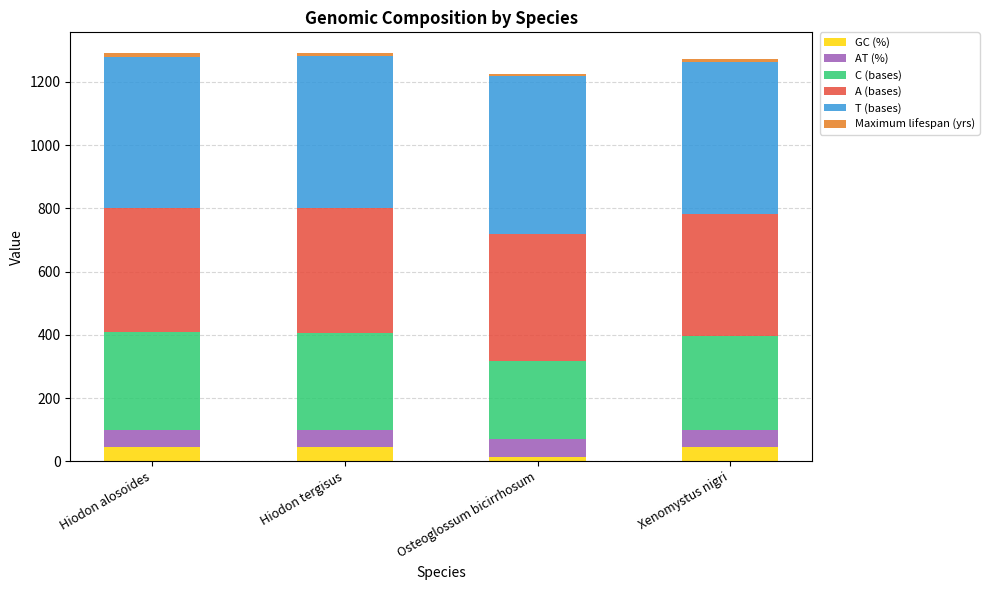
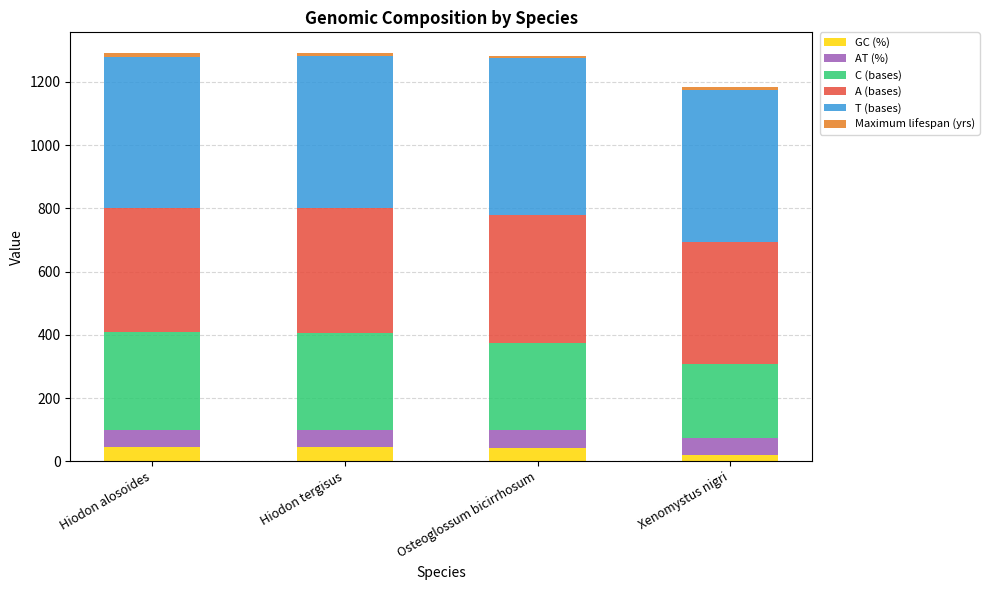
GC (%), Osteoglossum bicirrhosum: 10 -> 40
C (bases), Osteoglossum bicirrhosum: 250 -> 280
GC (%), Xenomystus nigri: 40 -> 20
C (bases), Xenomystus nigri: 300 -> 230
